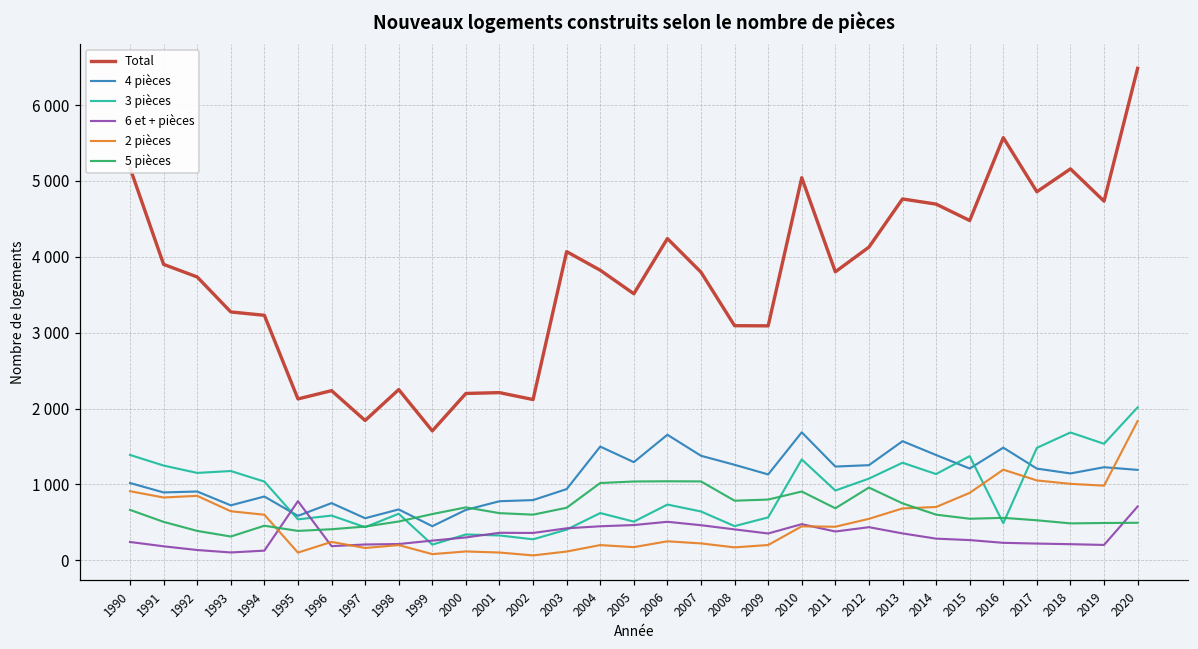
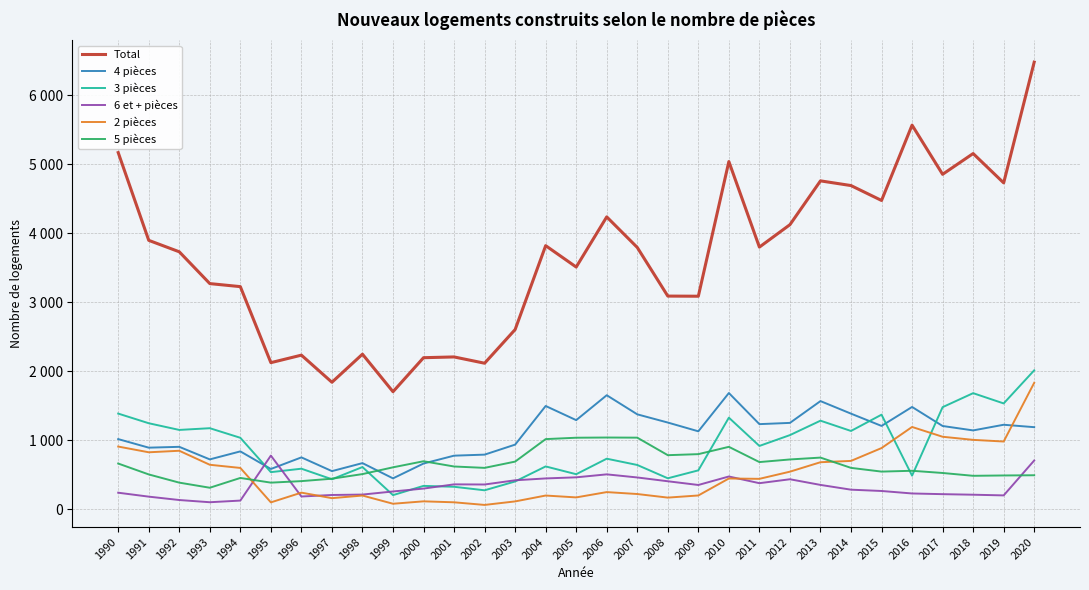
Total, 2003: 4100 -> 2600
5 pièces, 2012: 1000 -> 700
